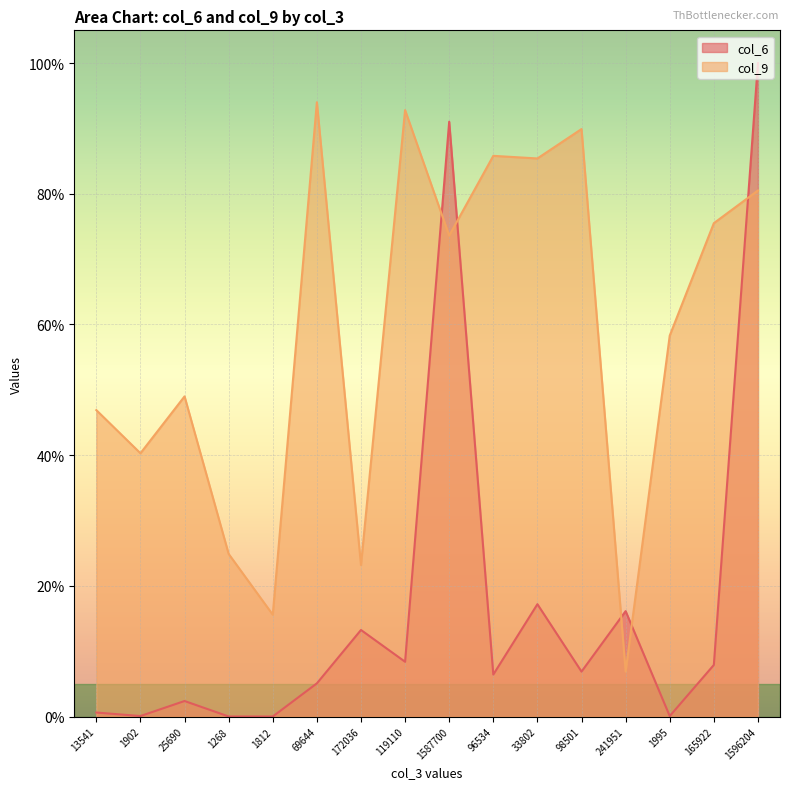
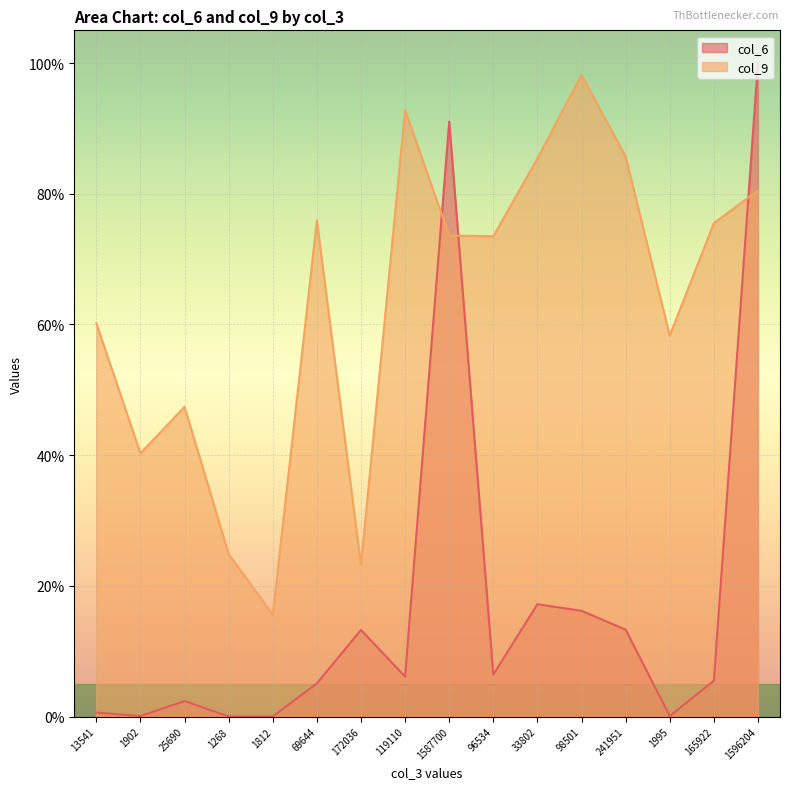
col_9, 13541: 47% -> 60%
col_9, 25690: 49% -> 47%
col_9, 69644: 94% -> 76%
col_6, 119110: 8% -> 6%
col_9, 96534: 86% -> 74%
col_6, 98501: 7% -> 16%
col_9, 98501: 90% -> 98%
col_6, 241951: 16% -> 13%
col_9, 241951: 7% -> 86%
col_6, 165922: 8% -> 6%
